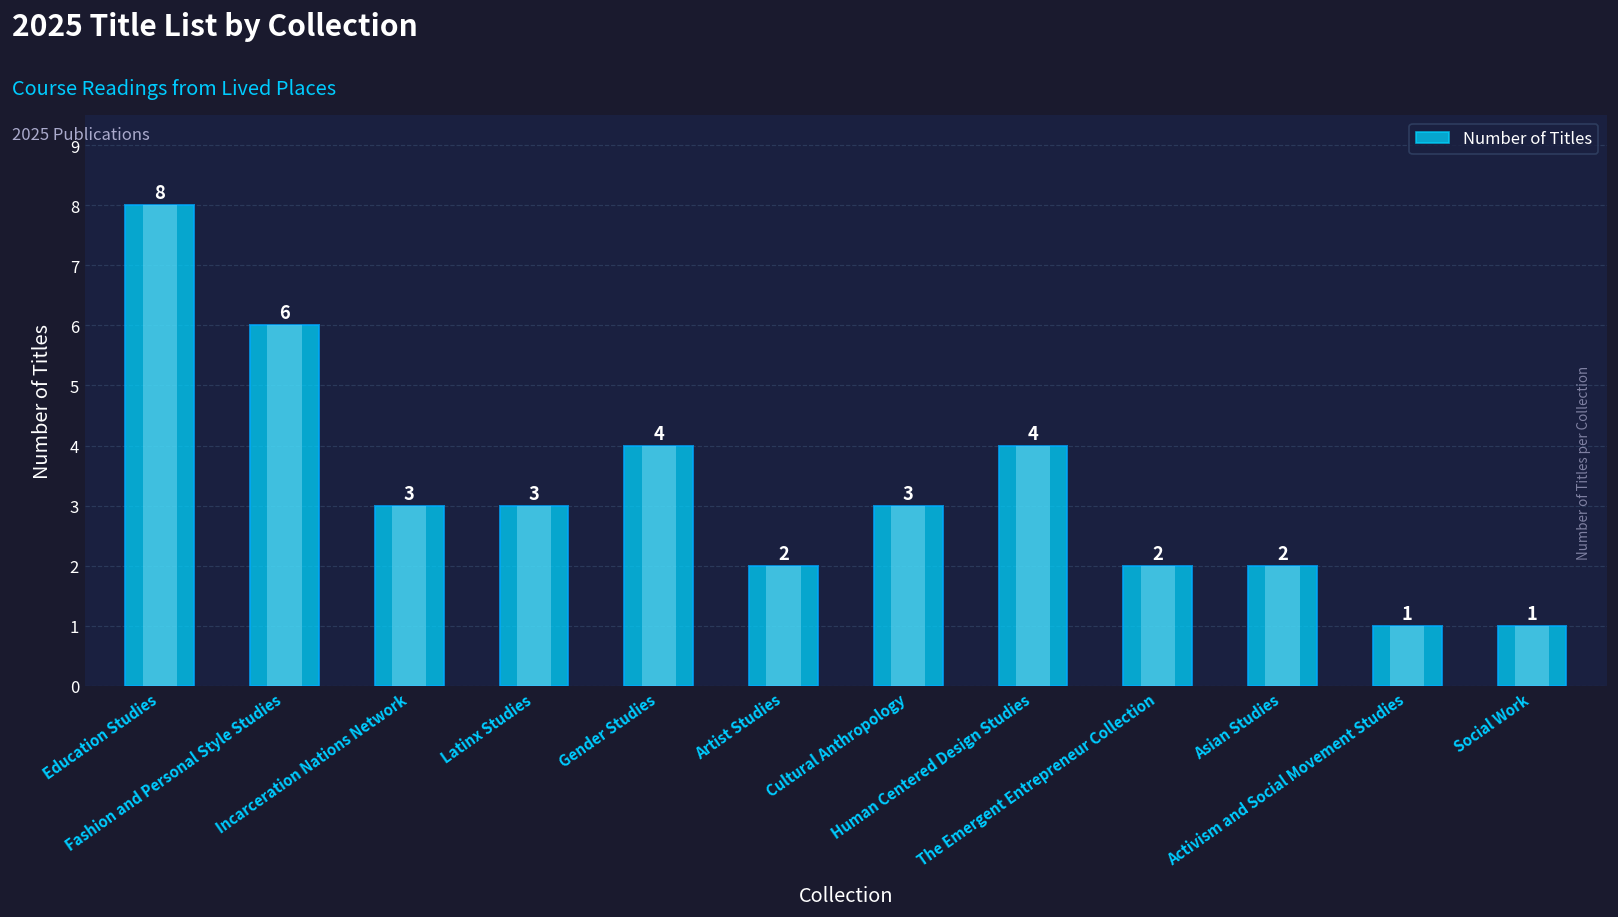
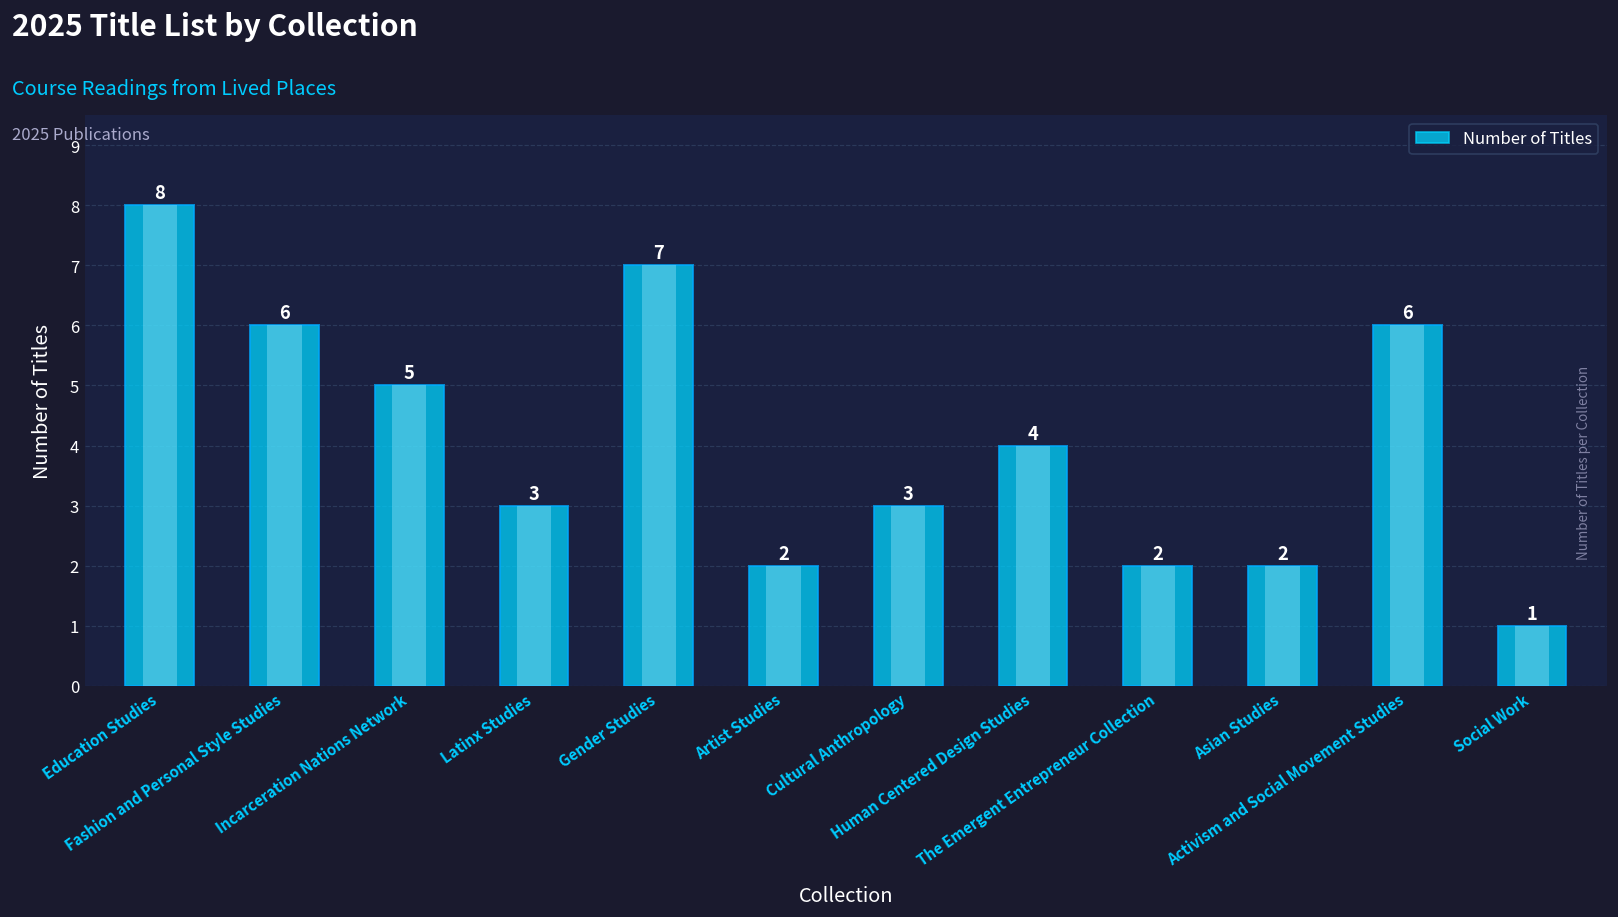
Incarceration Nations Network: 3 -> 5
Gender Studies: 4 -> 7
Activism and Social Movement Studies: 1 -> 6
